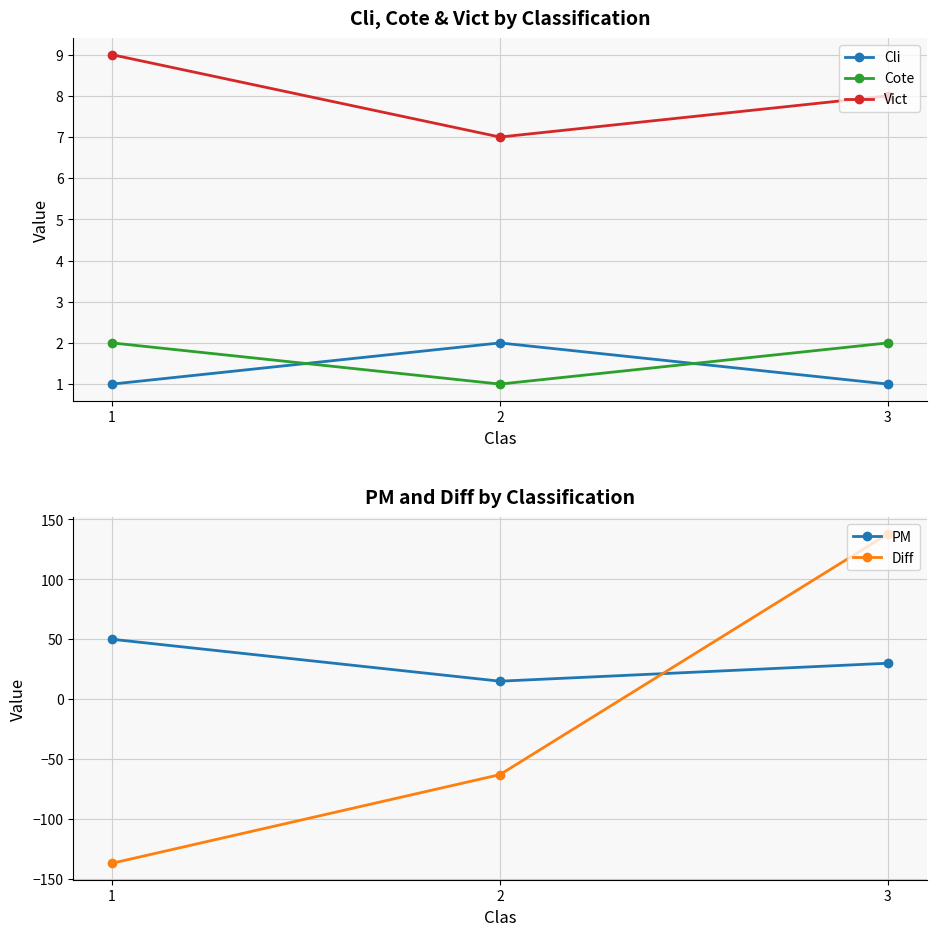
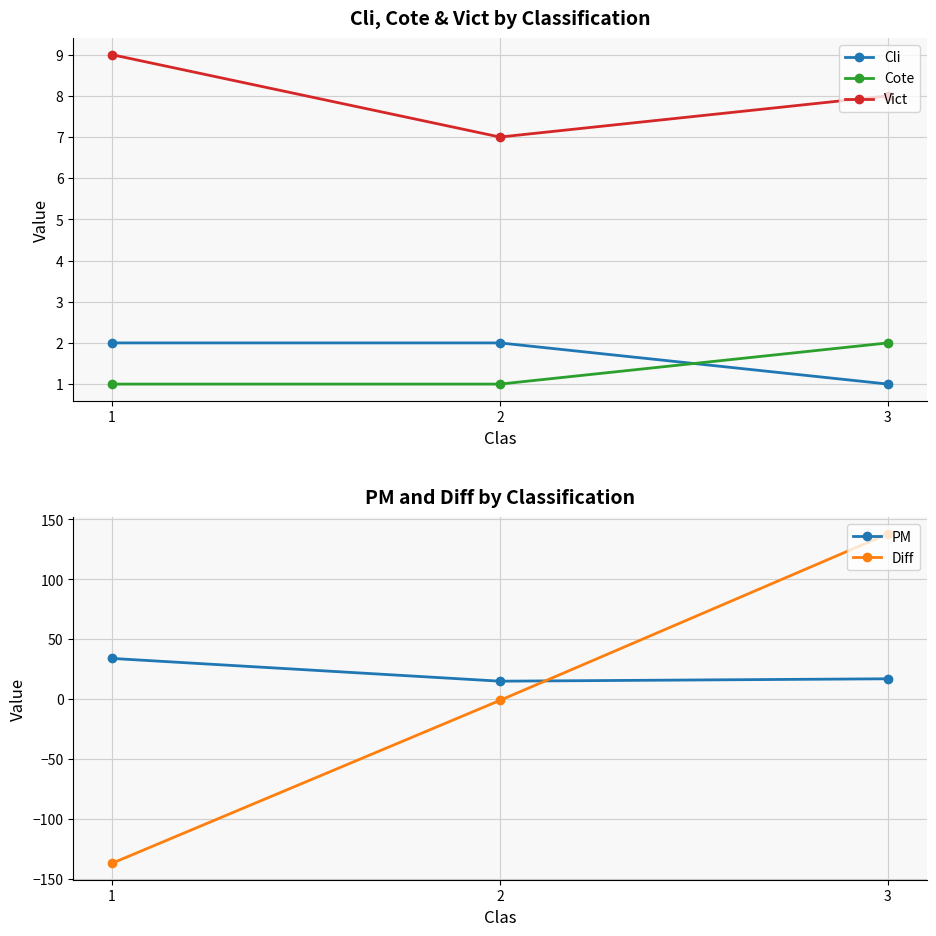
Cli, Cote & Vict by Classification, Cli, 1: 1 -> 2
Cli, Cote & Vict by Classification, Cote, 1: 2 -> 1
PM and Diff by Classification, PM, 1: 50 -> 34
PM and Diff by Classification, Diff, 2: -63 -> -1
PM and Diff by Classification, PM, 3: 30 -> 17
